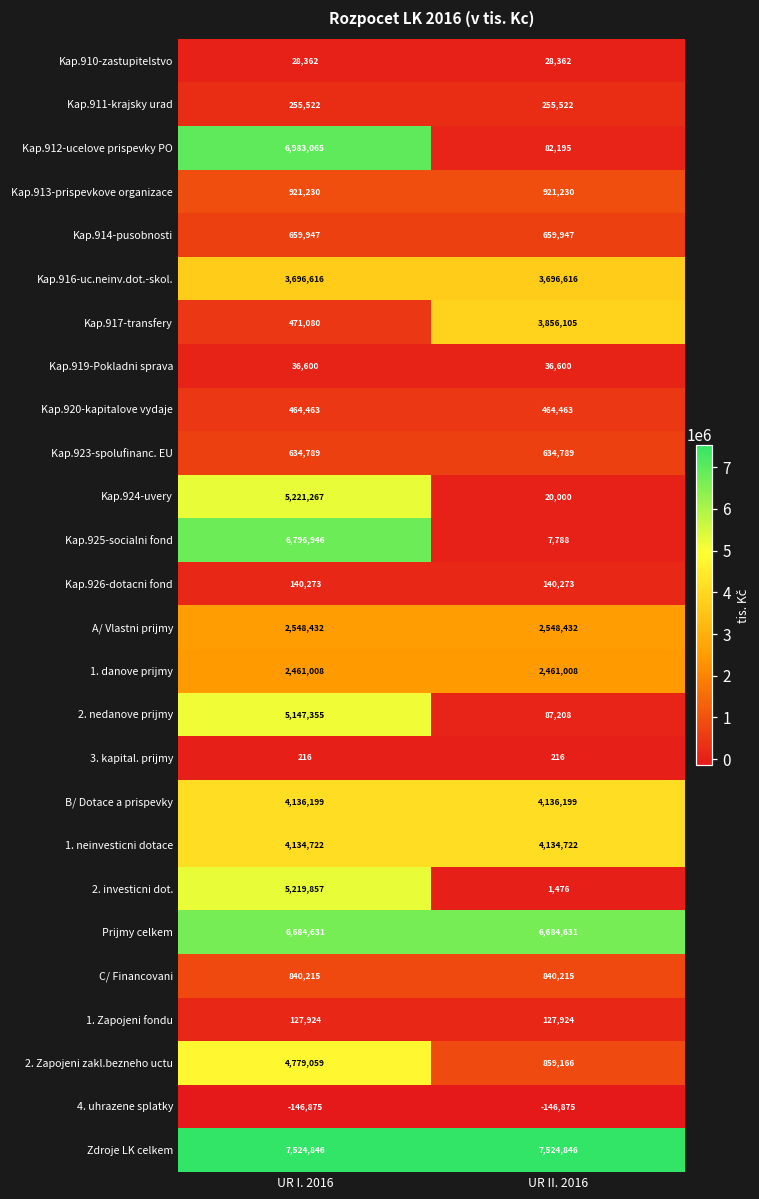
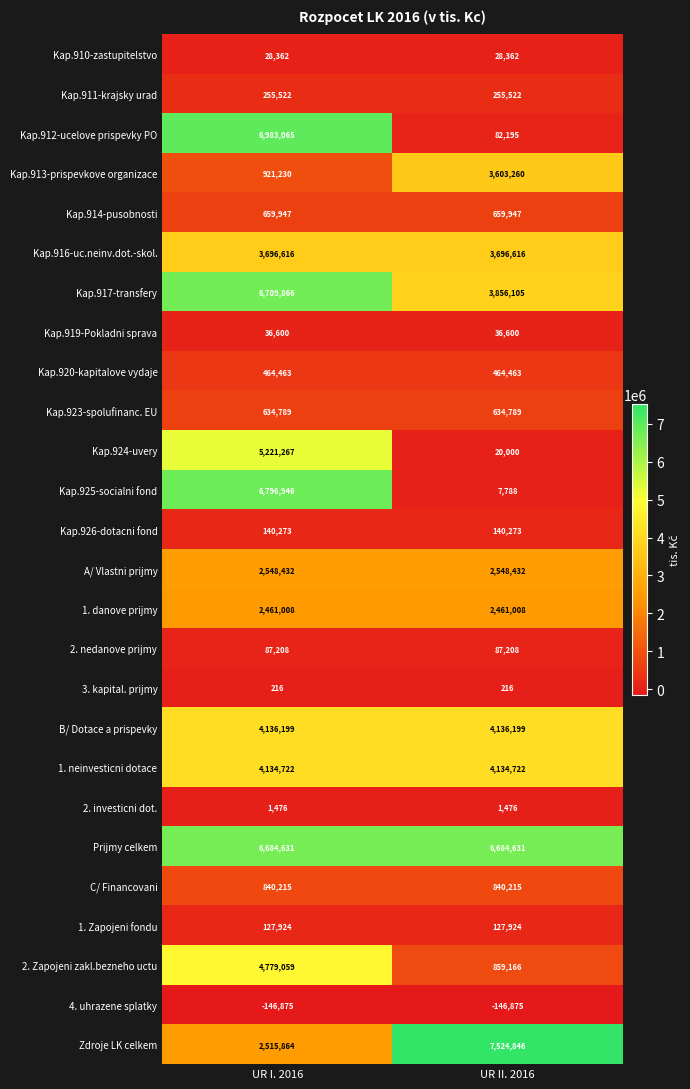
Kap.913-prispevkove organizace, UR II. 2016: 921,230 -> 3,603,260
Kap.917-transfery, UR I. 2016: 471,080 -> 6,709,866
2. nedanove prijmy, UR I. 2016: 5,147,355 -> 87,208
2. investicni dot., UR I. 2016: 5,219,857 -> 1,476
Zdroje LK celkem, UR I. 2016: 7,524,846 -> 2,515,864
